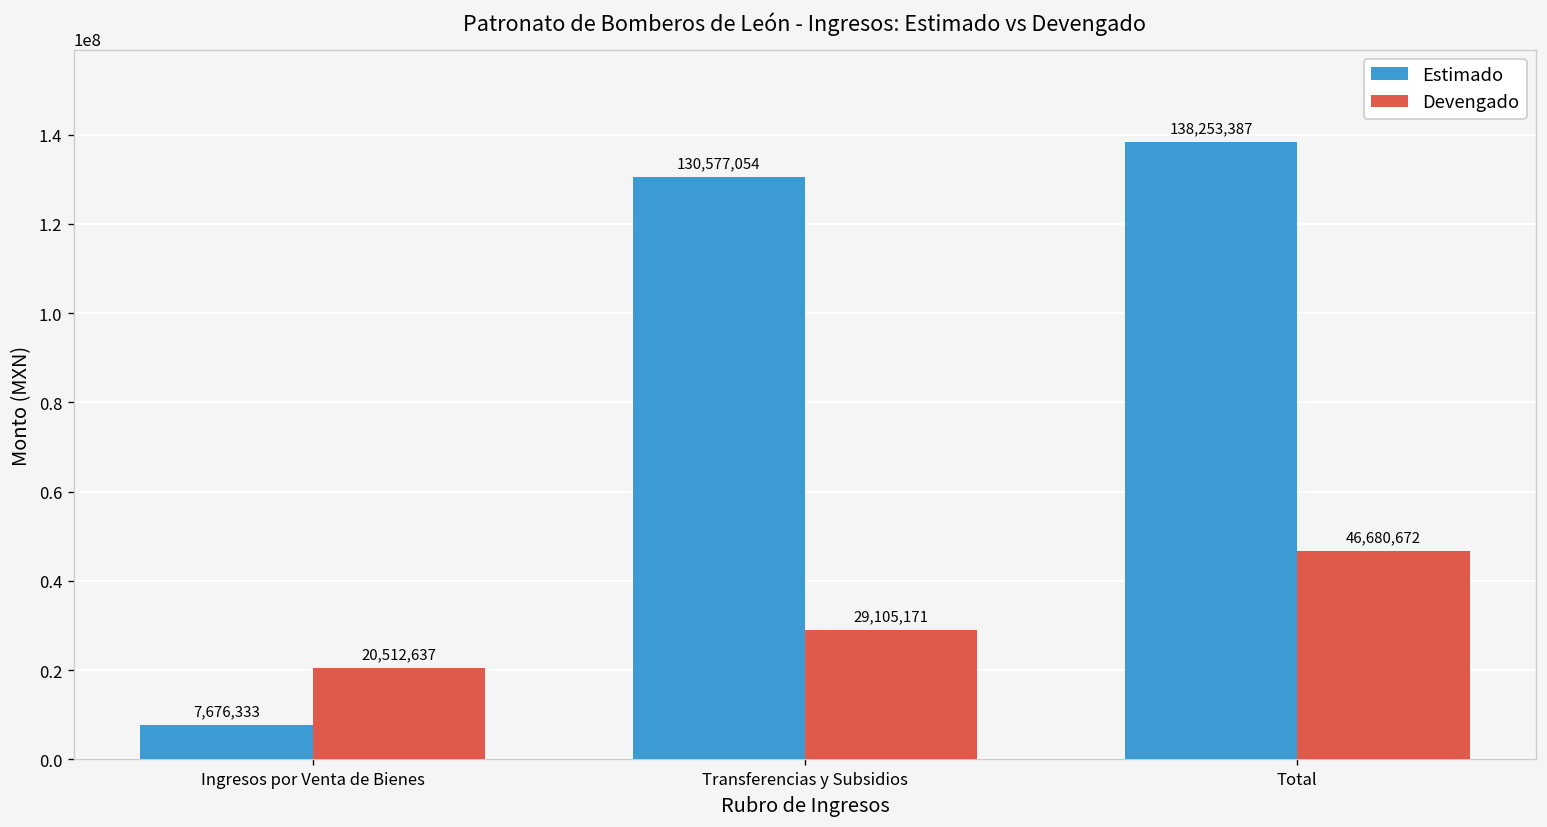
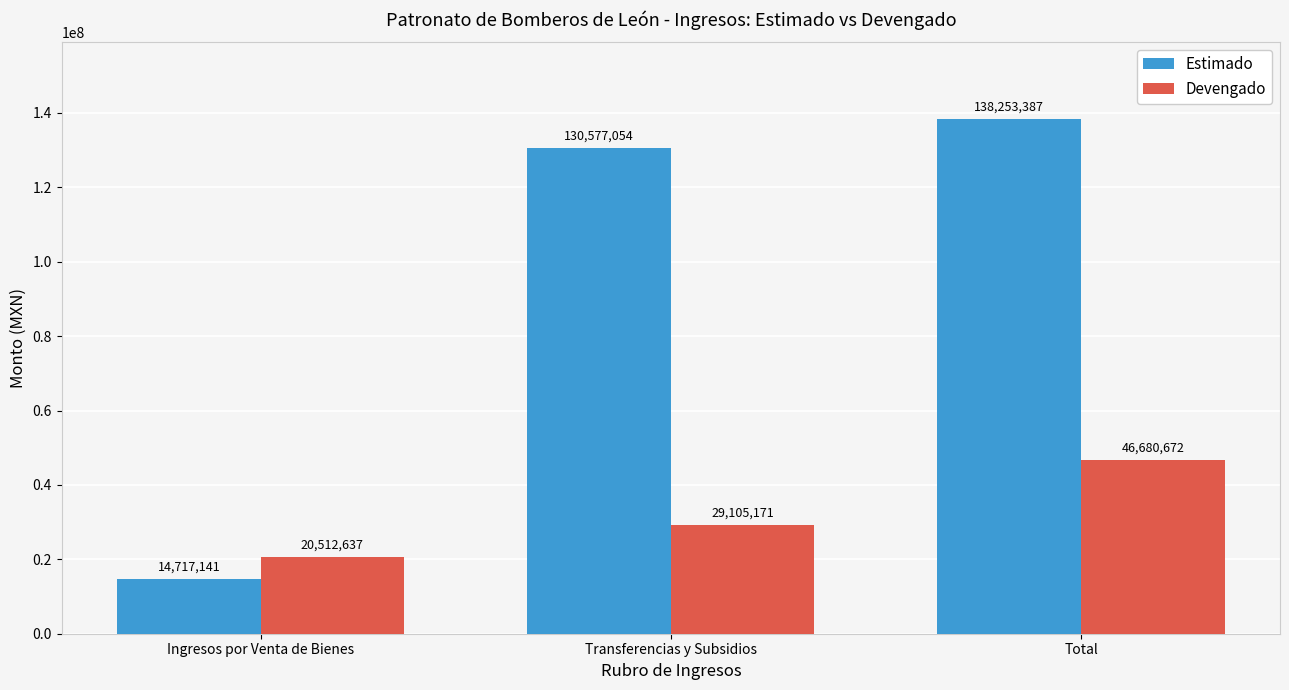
Estimado, Ingresos por Venta de Bienes: 7,676,333 -> 14,717,141
